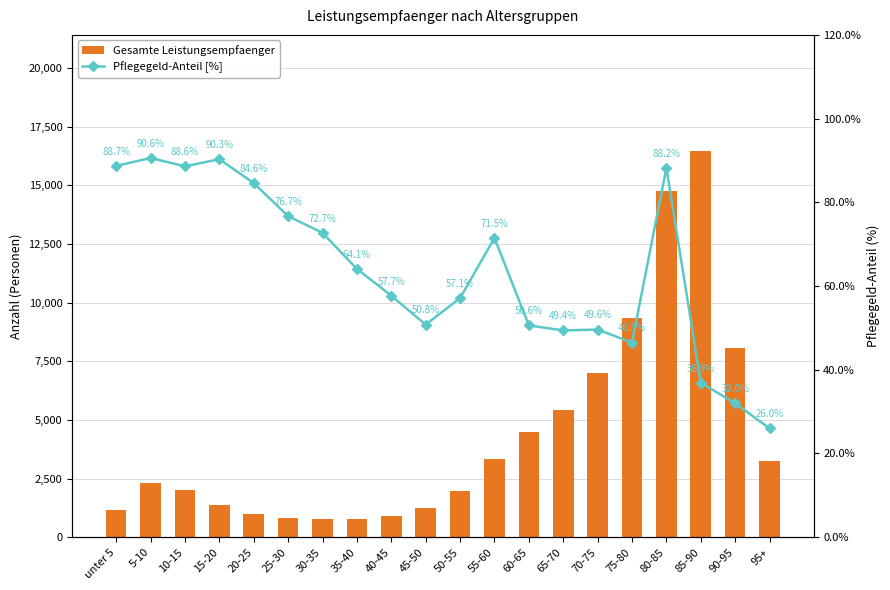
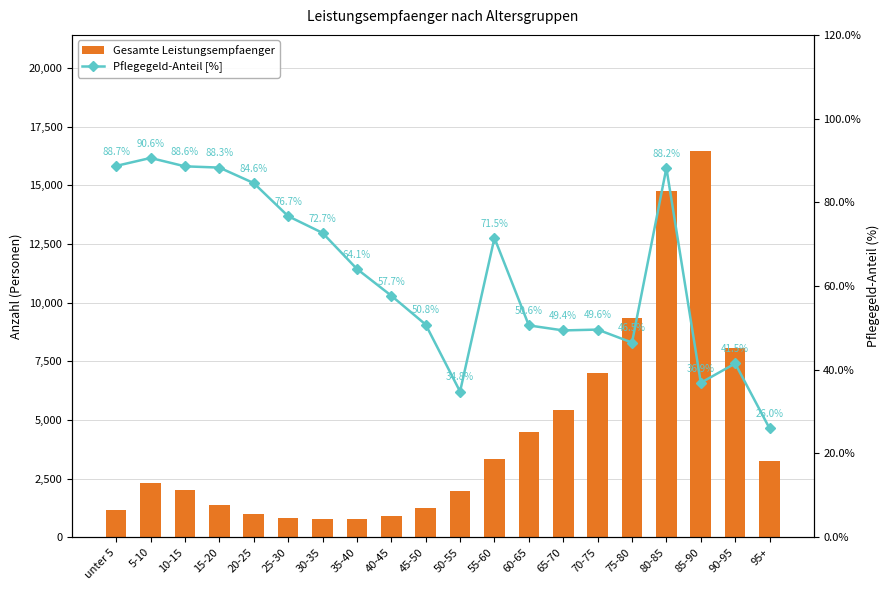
Pflegegeld-Anteil [%], 15-20: 90.3% -> 88.3%
Pflegegeld-Anteil [%], 50-55: 57.1% -> 34.8%
Pflegegeld-Anteil [%], 90-95: 32.0% -> 41.5%
